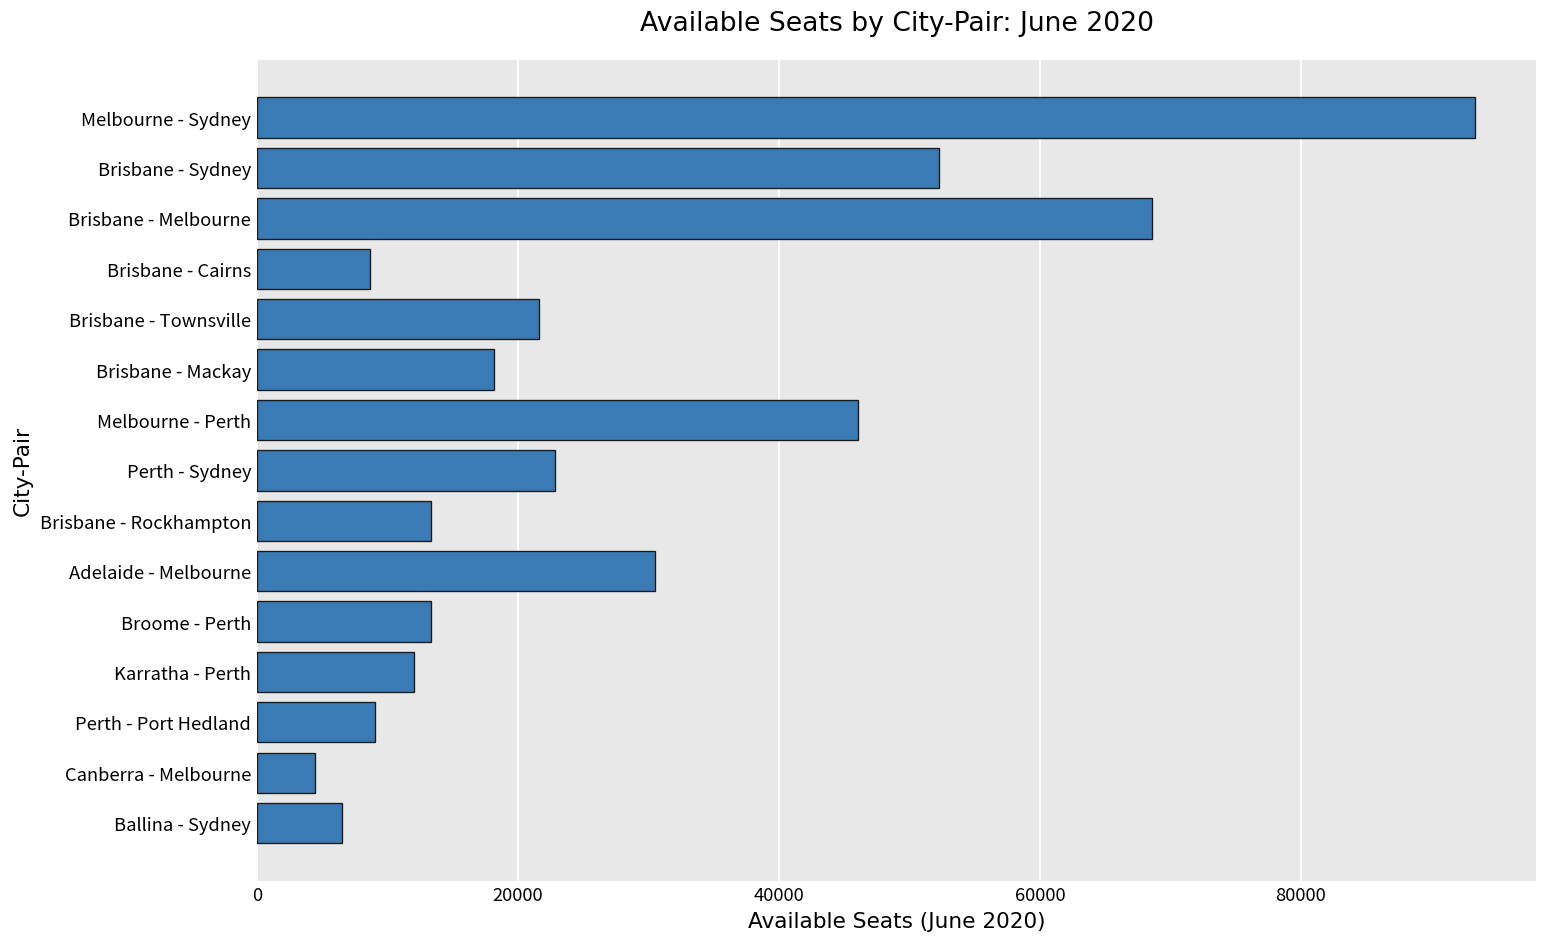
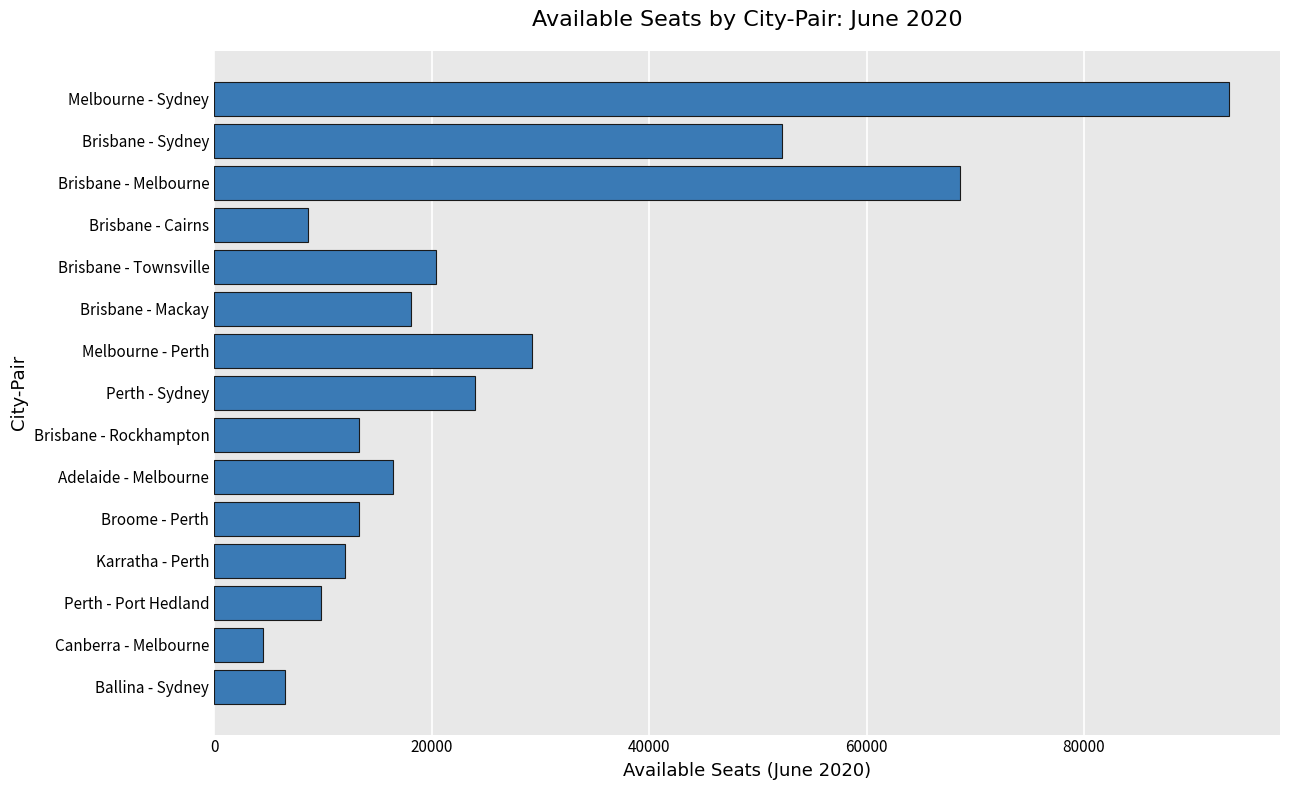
Brisbane - Townsville: 21600 -> 20400
Melbourne - Perth: 46000 -> 29300
Perth - Sydney: 22800 -> 24000
Adelaide - Melbourne: 30500 -> 16400
Perth - Port Hedland: 9000 -> 9900
